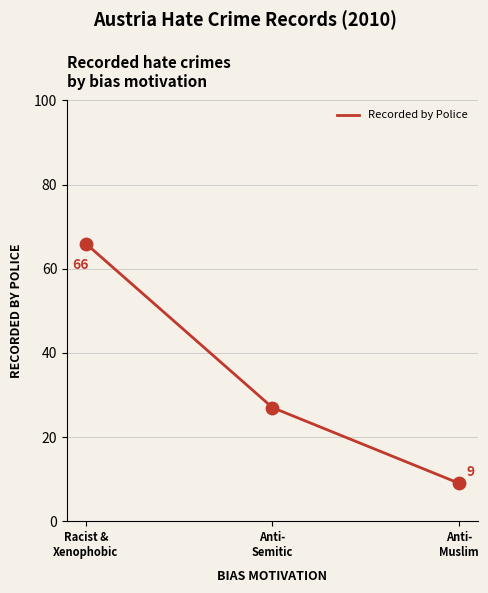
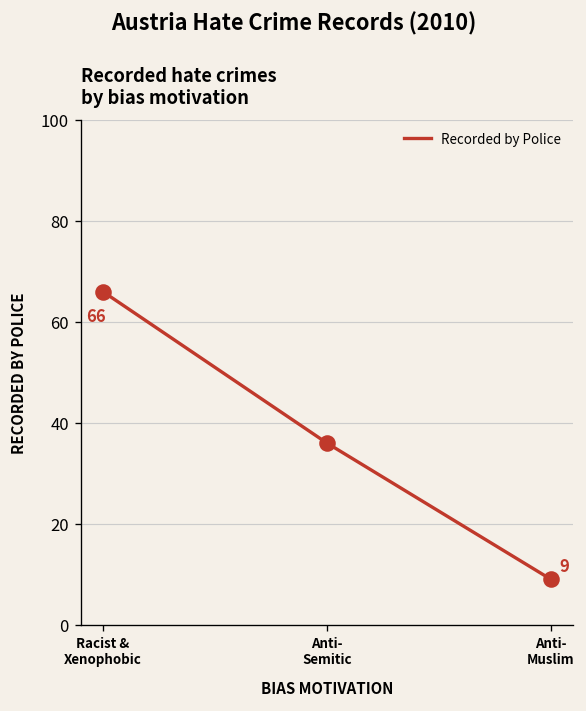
Anti- Semitic: 27 -> 36
